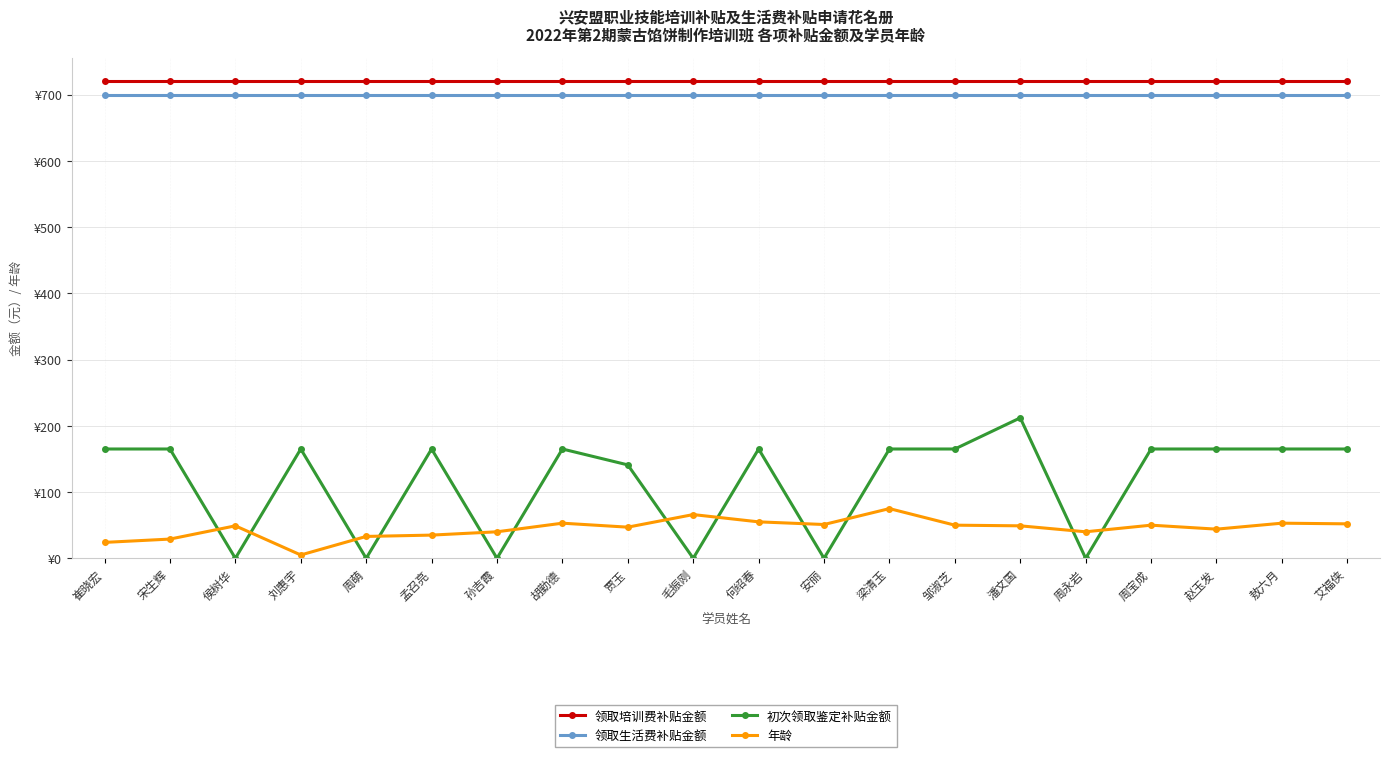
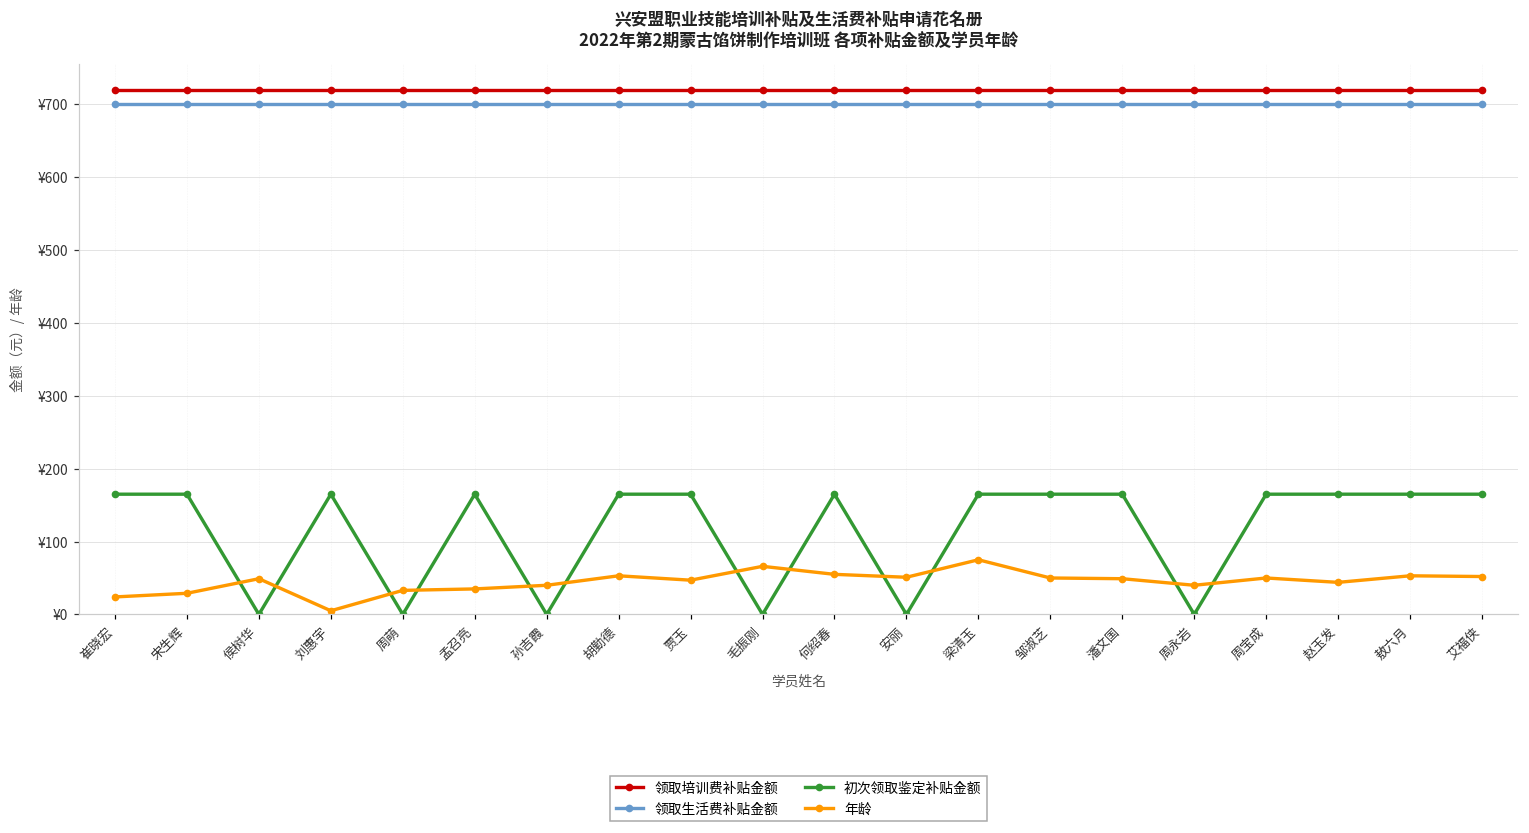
初次领取鉴定补贴金额, 贾玉: ¥140 -> ¥170
初次领取鉴定补贴金额, 潘文国: ¥210 -> ¥170
